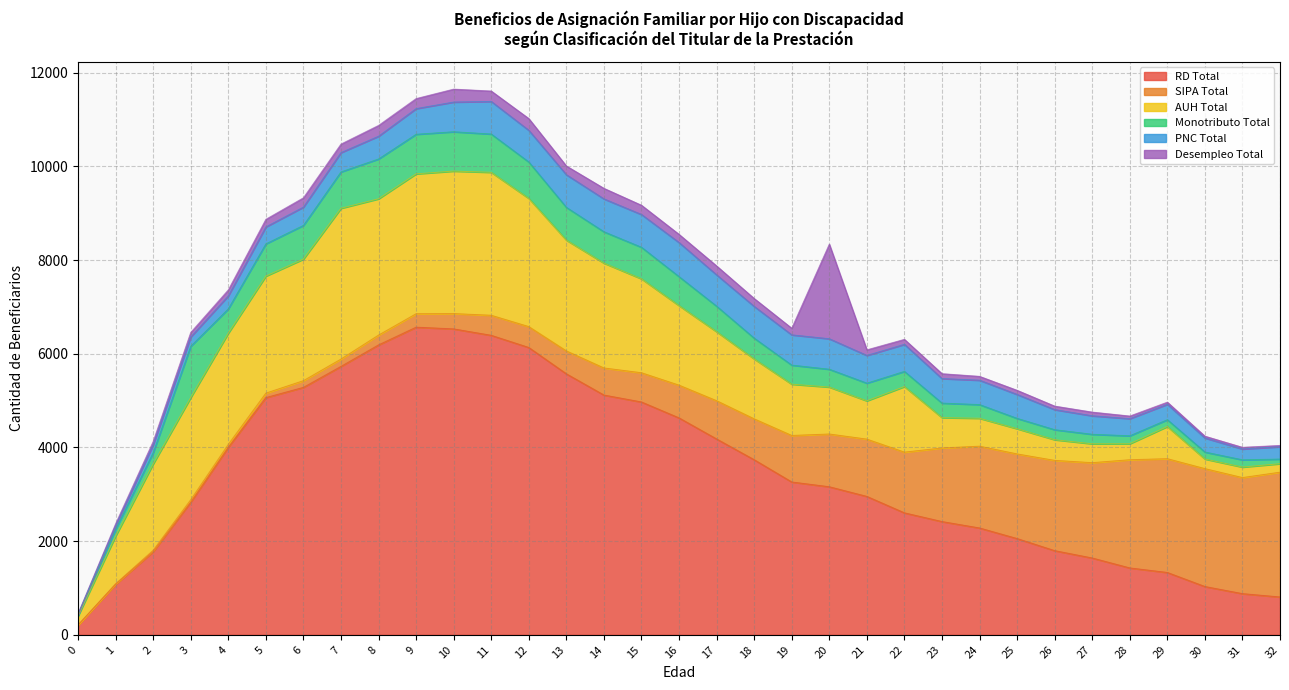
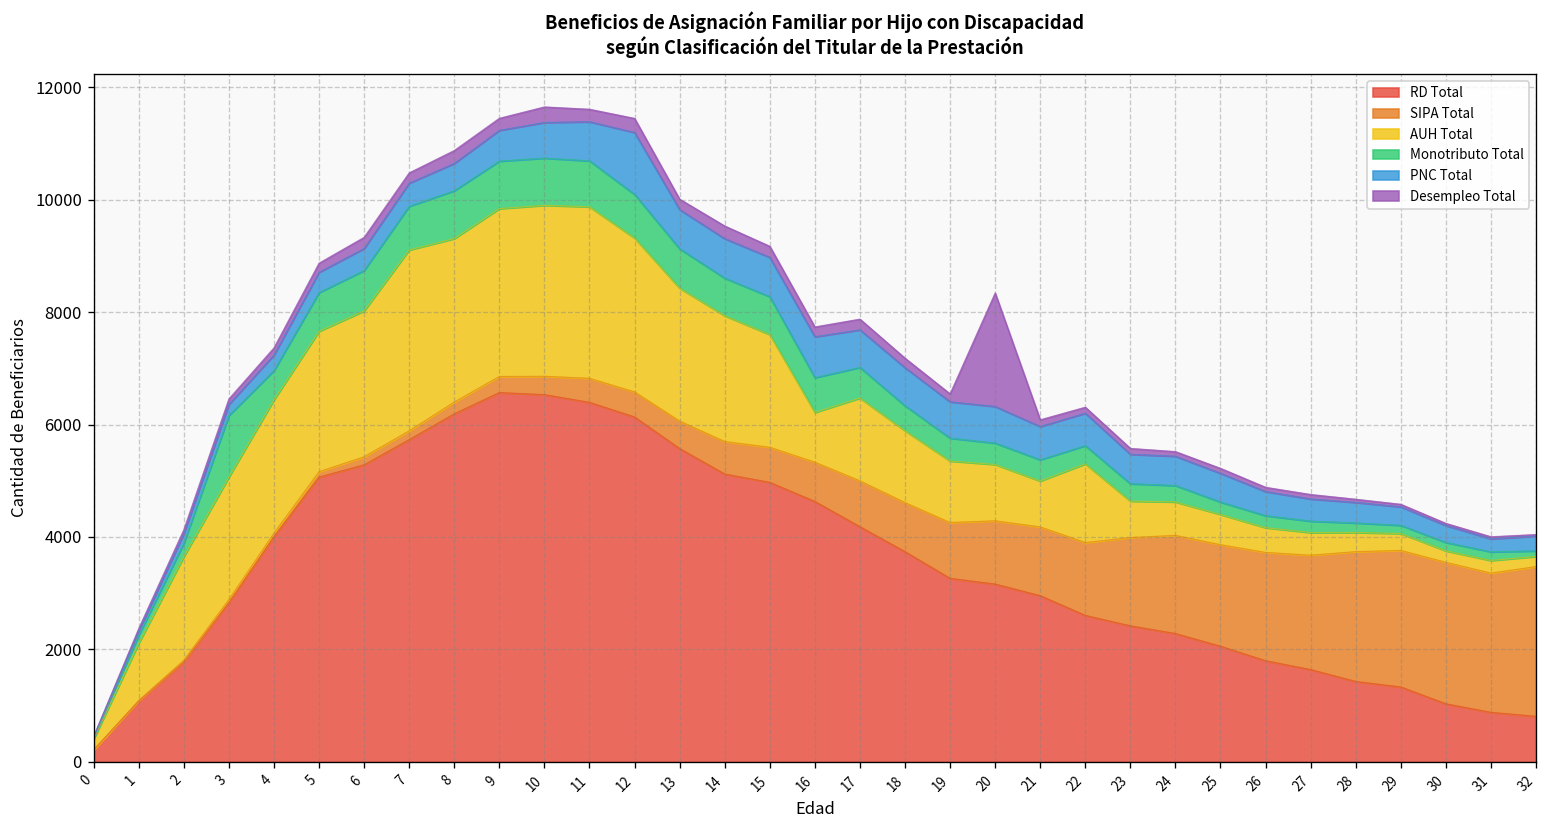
PNC Total, 12: 700 -> 1100
AUH Total, 16: 1700 -> 900
AUH Total, 29: 700 -> 300
